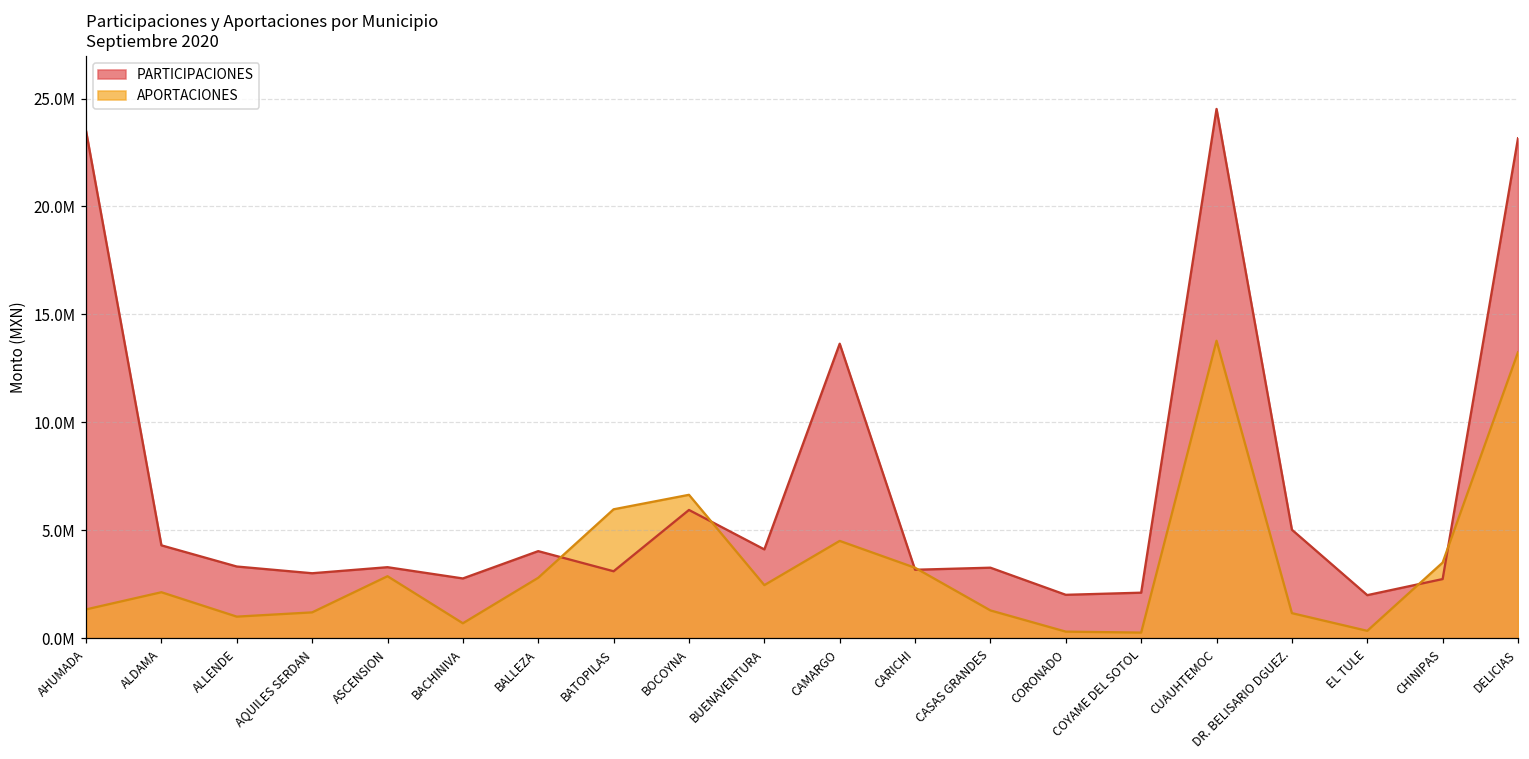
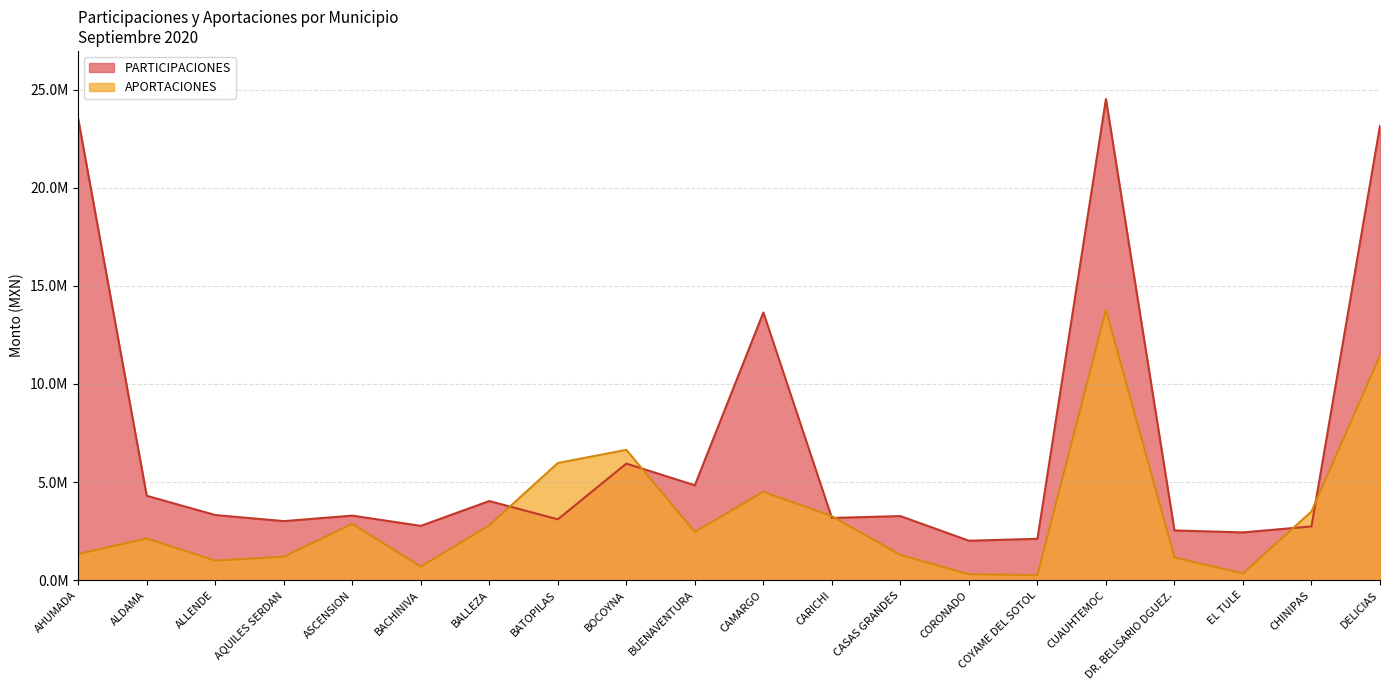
PARTICIPACIONES, BUENAVENTURA: 4100000 -> 4800000
PARTICIPACIONES, DR. BELISARIO DGUEZ.: 5000000 -> 2500000
PARTICIPACIONES, EL TULE: 2000000 -> 2400000
APORTACIONES, DELICIAS: 13200000 -> 11400000
